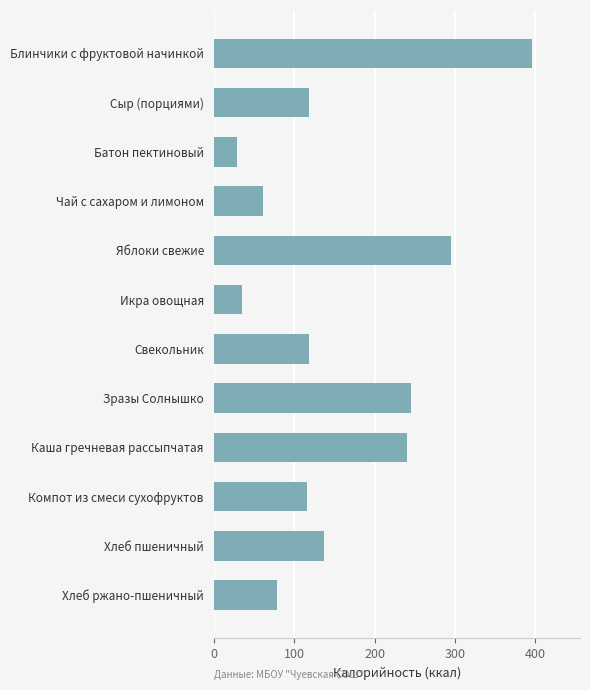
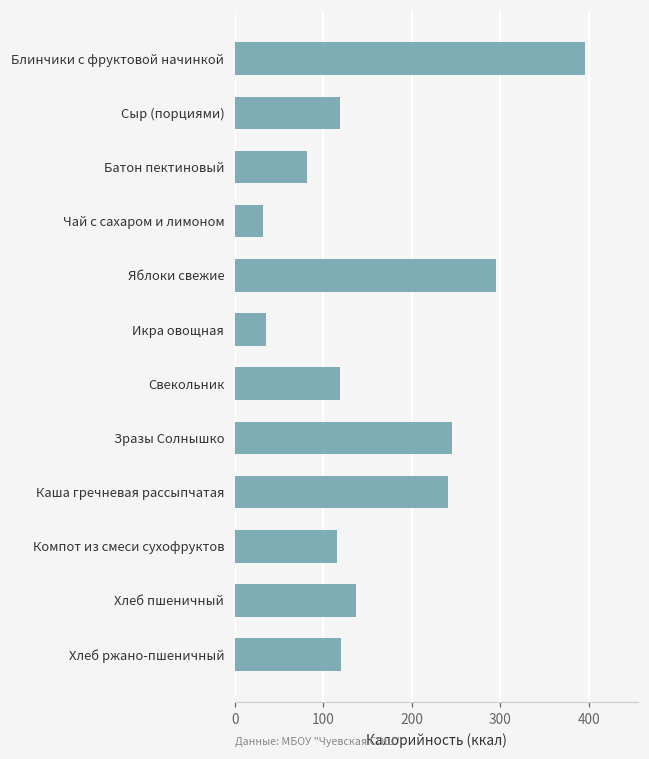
Батон пектиновый: 30 -> 80
Чай с сахаром и лимоном: 60 -> 30
Хлеб ржано-пшеничный: 80 -> 120
